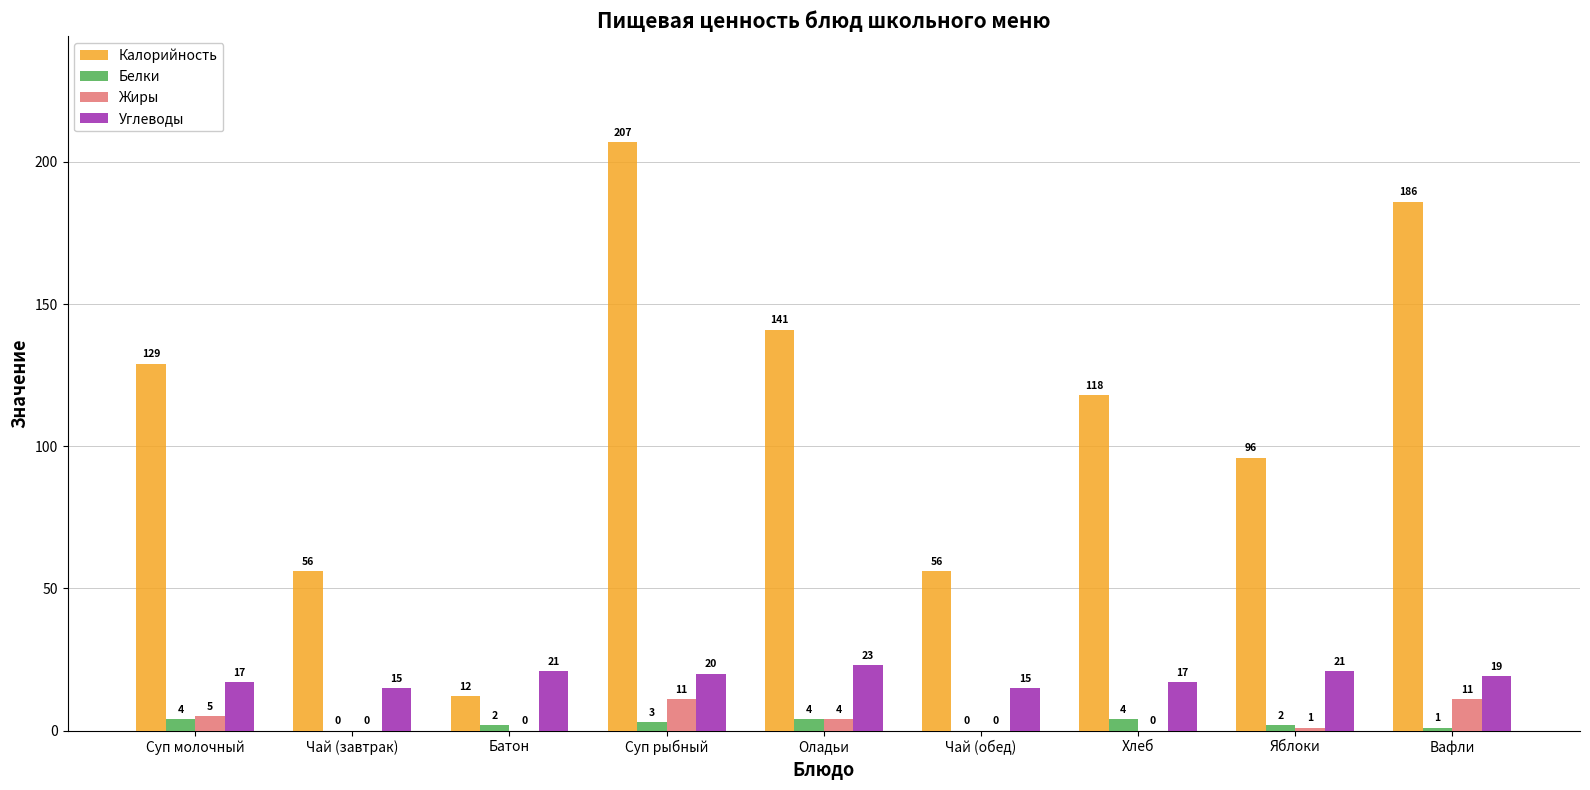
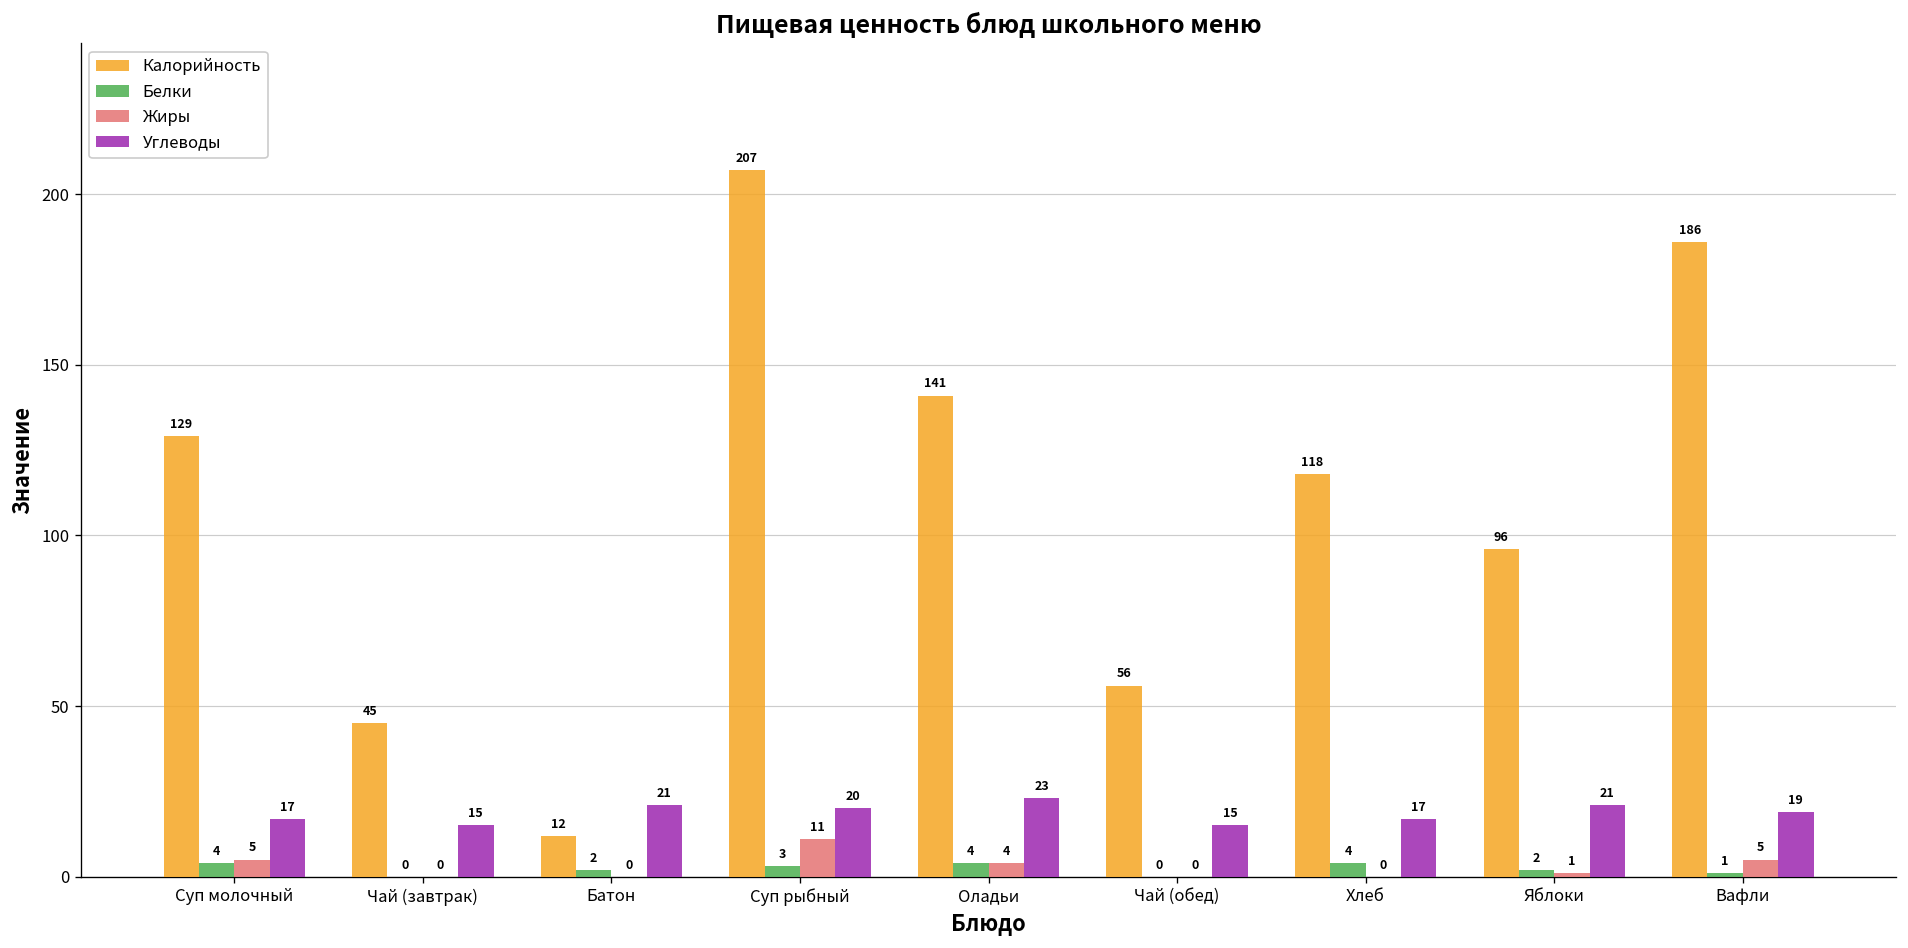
Калорийность, Чай (завтрак): 56 -> 45
Жиры, Вафли: 11 -> 5
